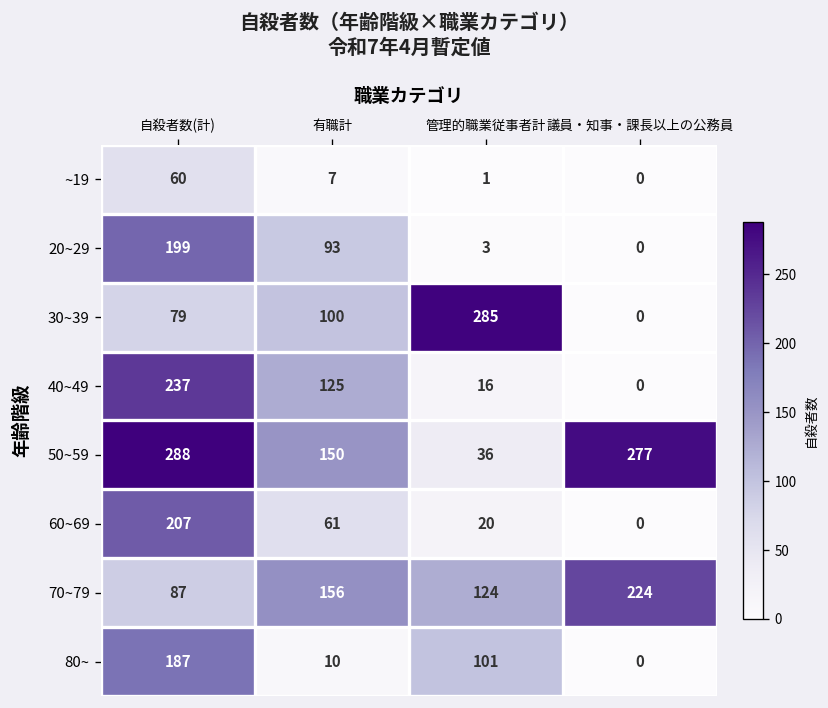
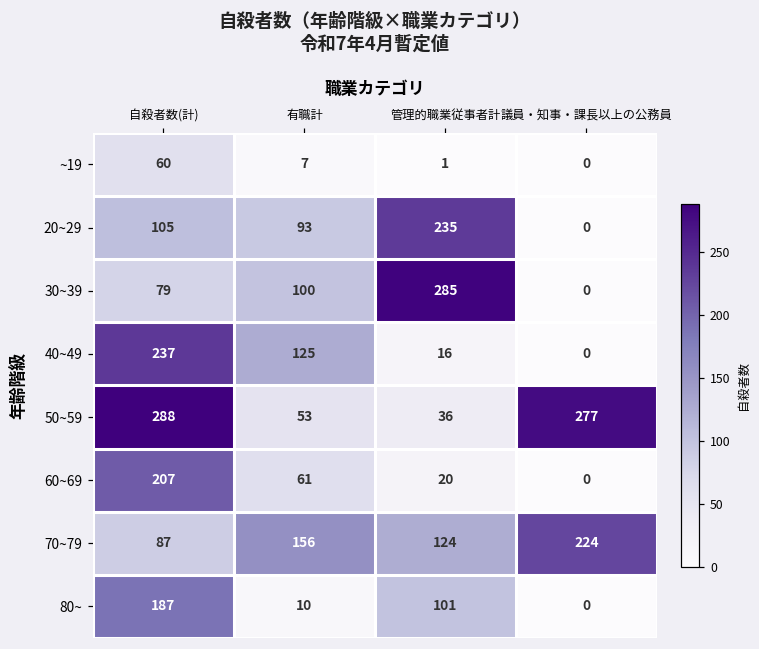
20~29, 自殺者数(計): 199 -> 105
20~29, 管理的職業従事者計: 3 -> 235
50~59, 有職計: 150 -> 53
